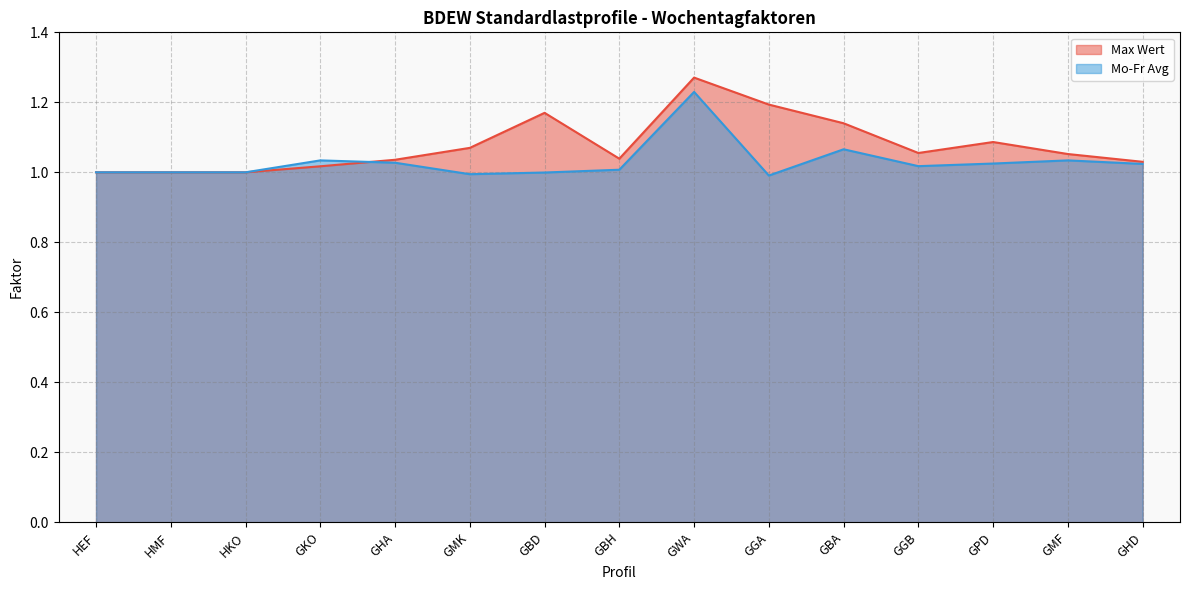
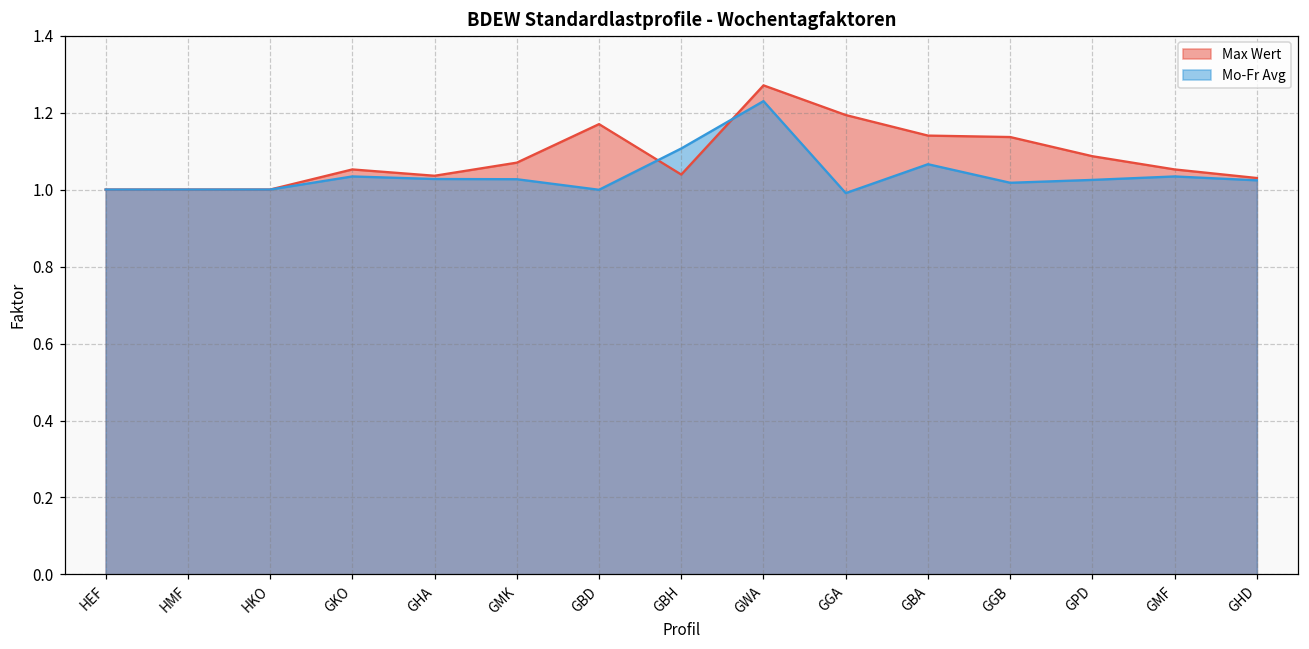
Max Wert, GKO: 1.02 -> 1.05
Mo-Fr Avg, GMK: 0.99 -> 1.03
Mo-Fr Avg, GBH: 1.01 -> 1.11
Max Wert, GGB: 1.06 -> 1.14
